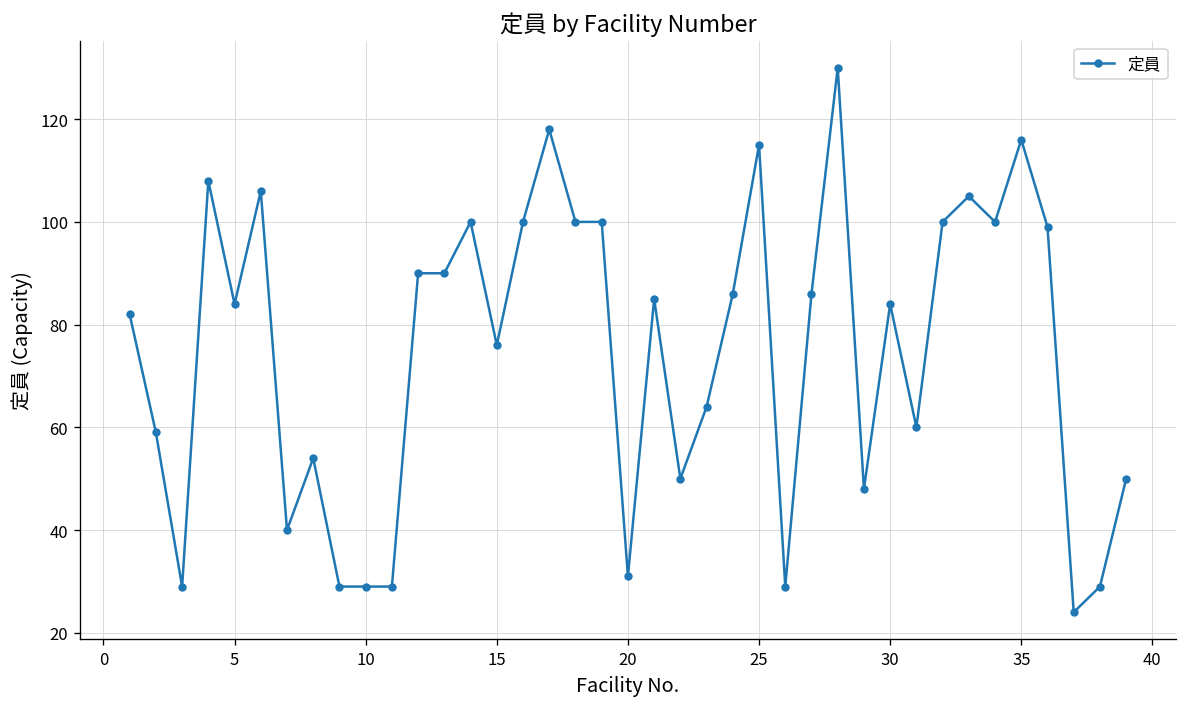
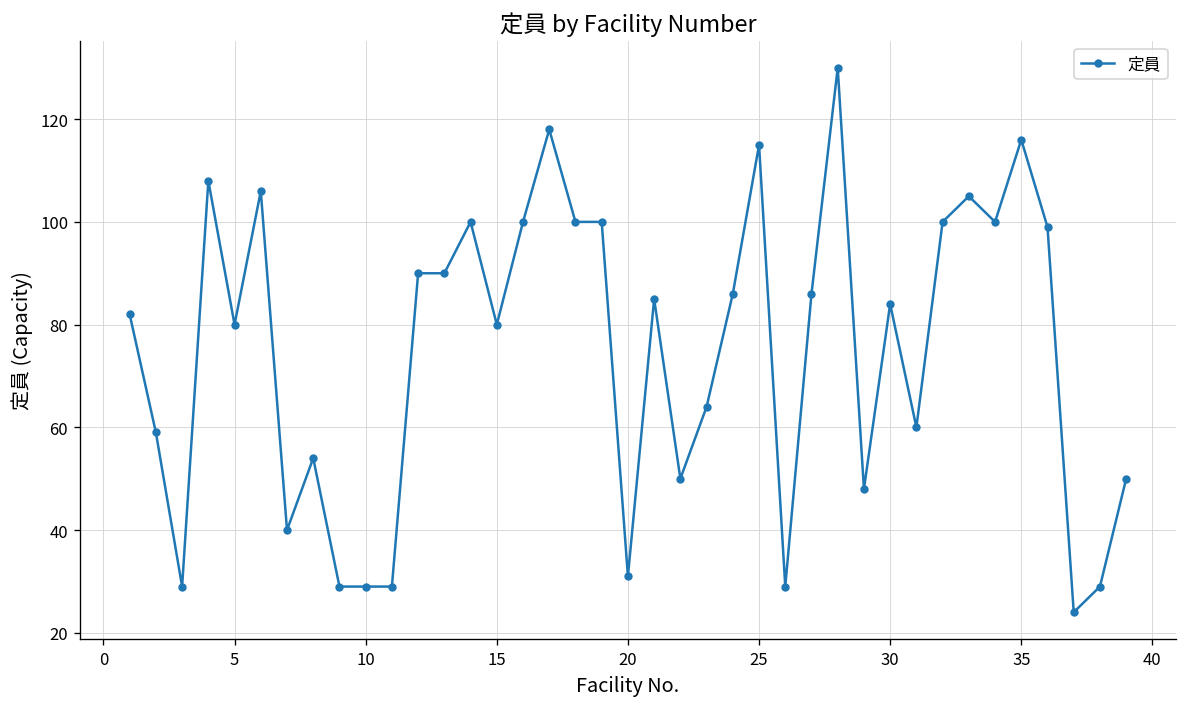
5: 84 -> 80
15: 76 -> 80
